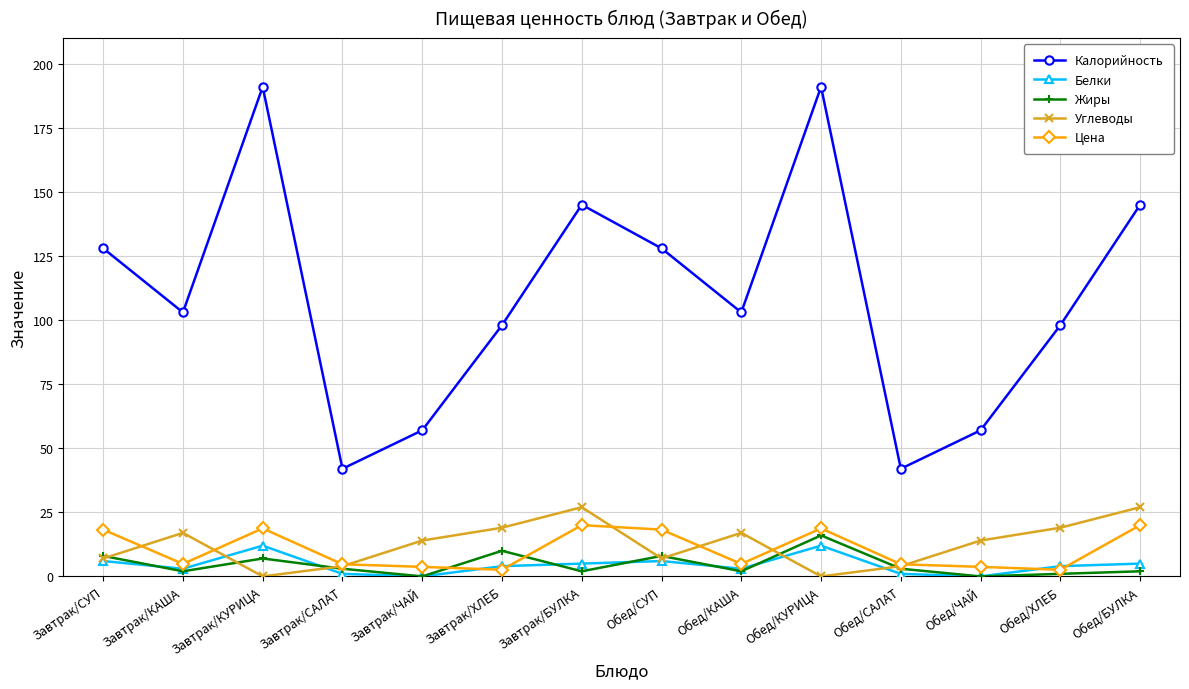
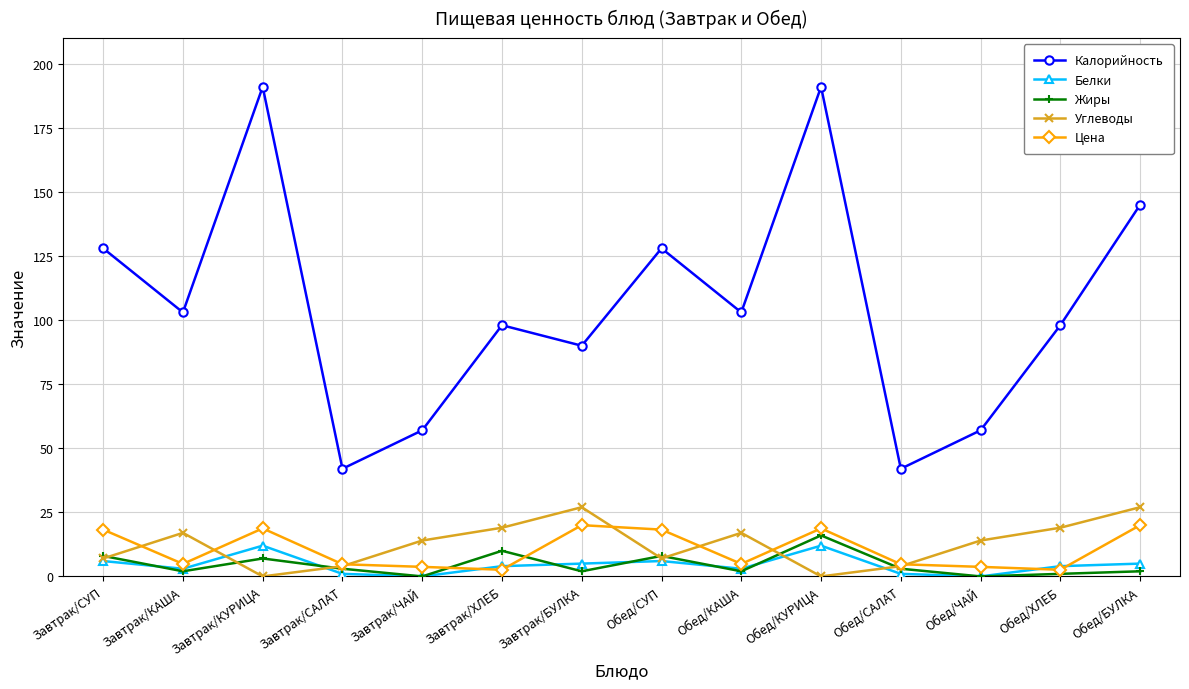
Калорийность, Завтрак/БУЛКА: 145 -> 90
